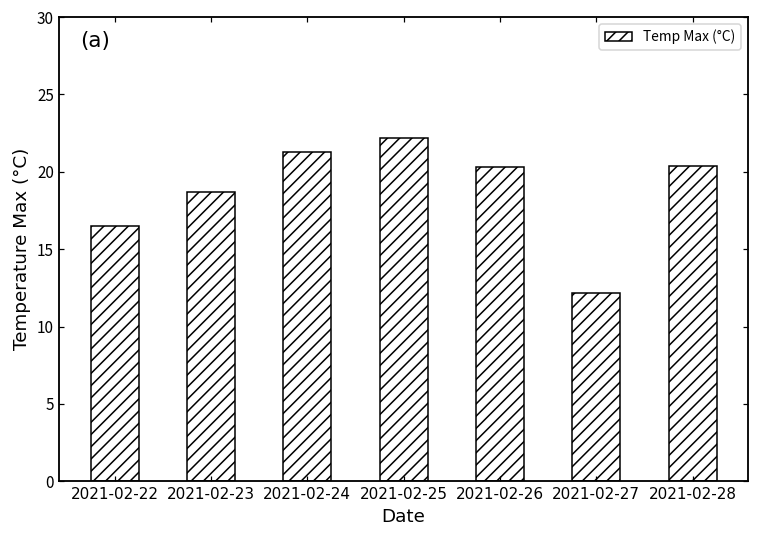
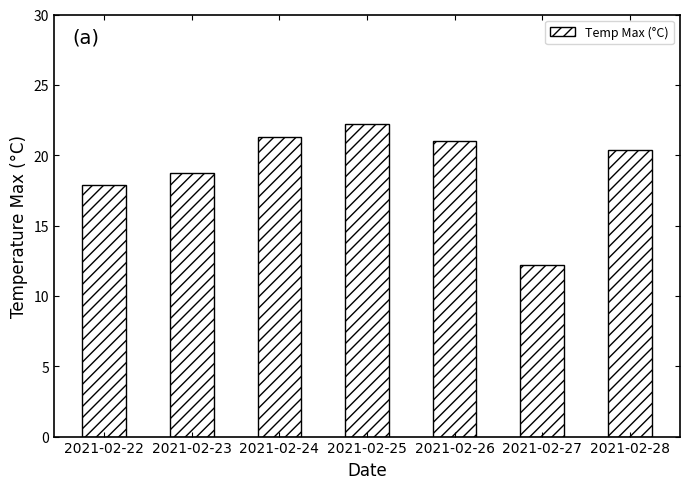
2021-02-22: 16.5 -> 17.9
2021-02-26: 20.3 -> 21.0
